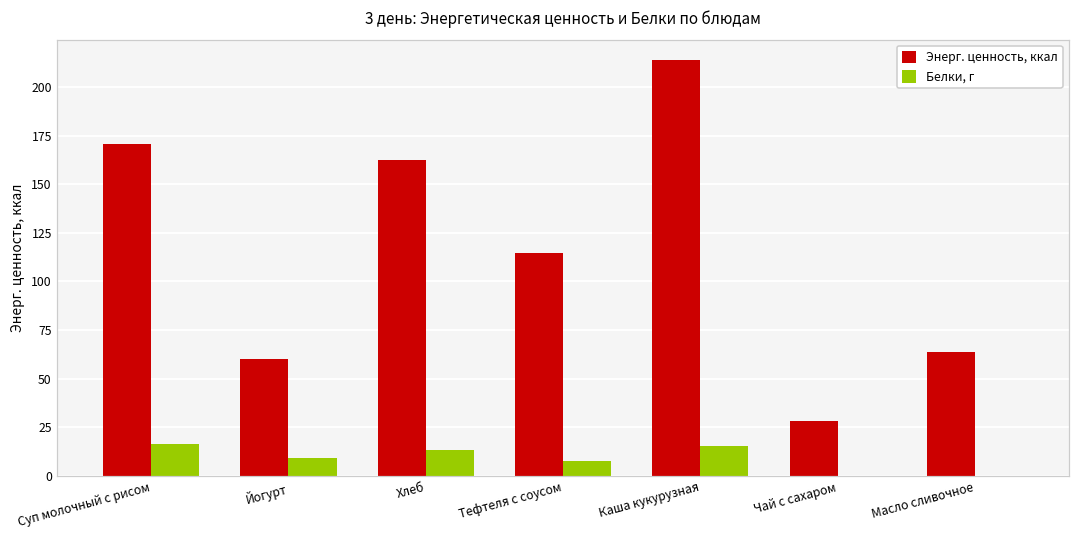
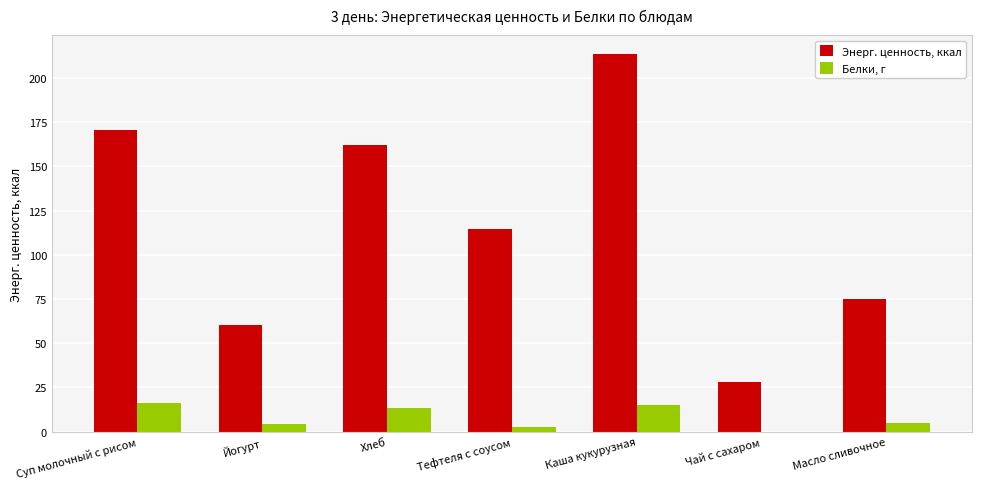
Белки, г, Йогурт: 9 -> 4
Белки, г, Тефтеля с соусом: 8 -> 3
Энерг. ценность, ккал, Масло сливочное: 64 -> 75
Белки, г, Масло сливочное: 0 -> 5
